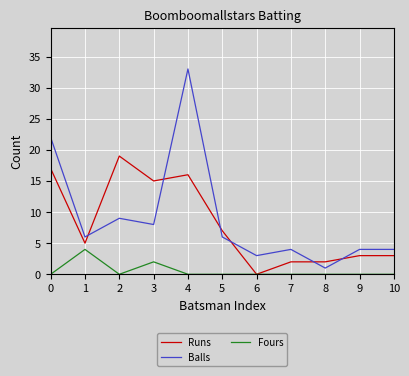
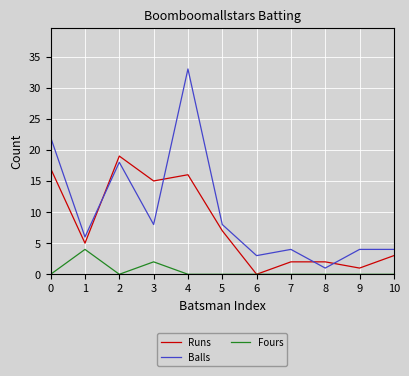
Balls, 2: 9 -> 18
Balls, 5: 6 -> 8
Runs, 9: 3 -> 1
